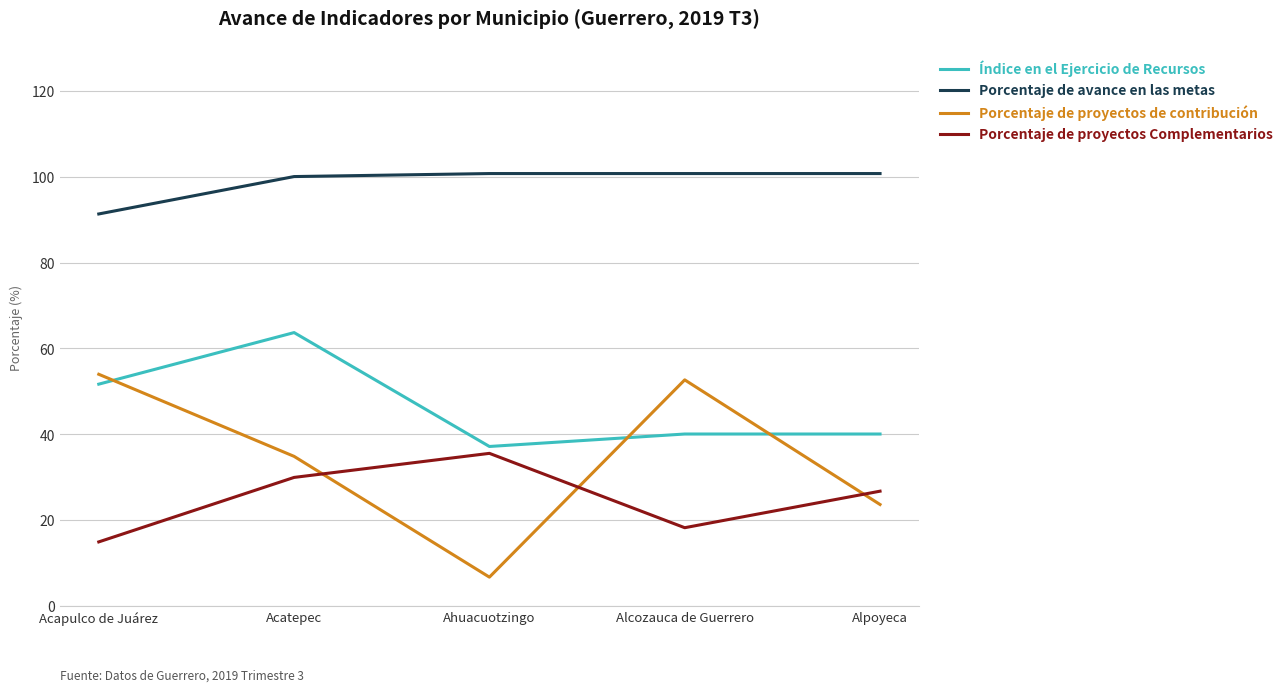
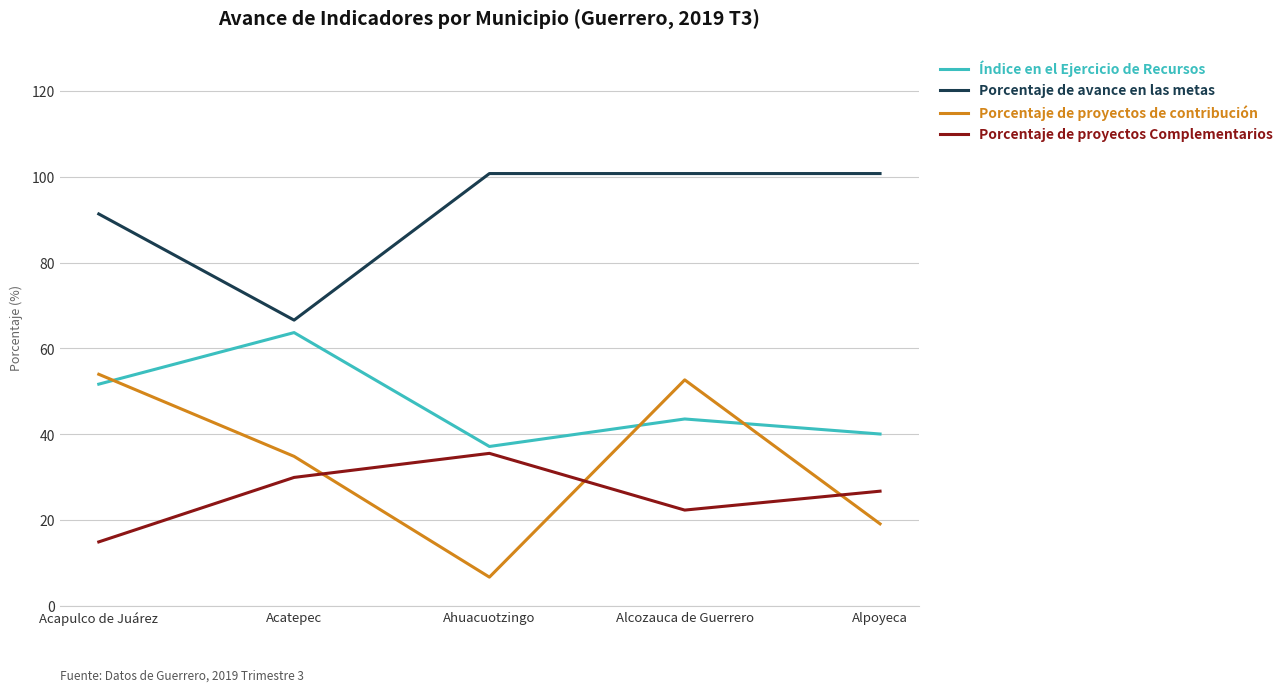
Porcentaje de avance en las metas, Acatepec: 100 -> 67
Índice en el Ejercicio de Recursos, Alcozauca de Guerrero: 40 -> 44
Porcentaje de proyectos Complementarios, Alcozauca de Guerrero: 18 -> 22
Porcentaje de proyectos de contribución, Alpoyeca: 24 -> 19
